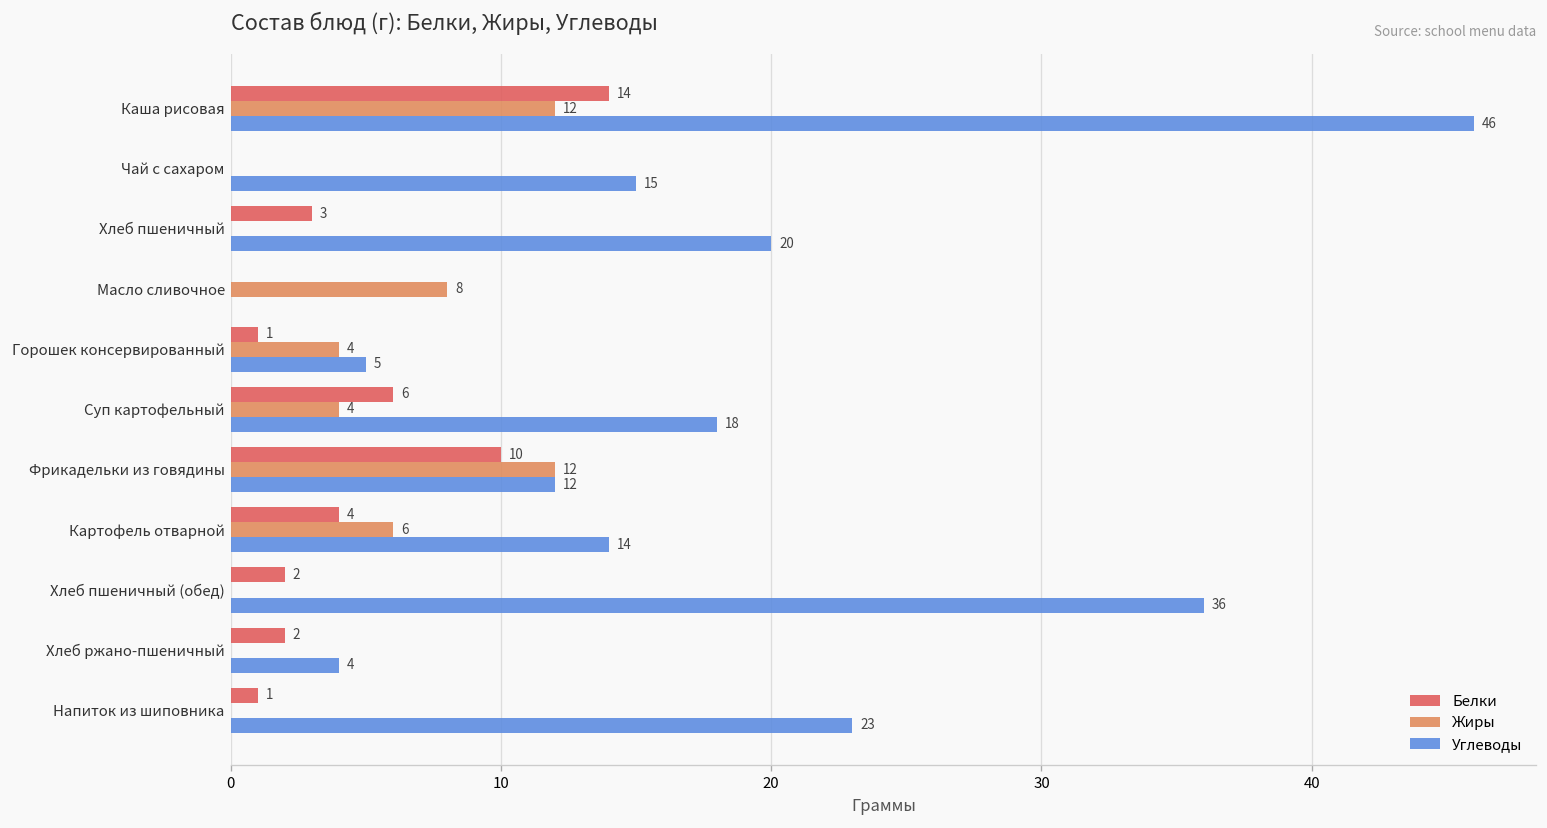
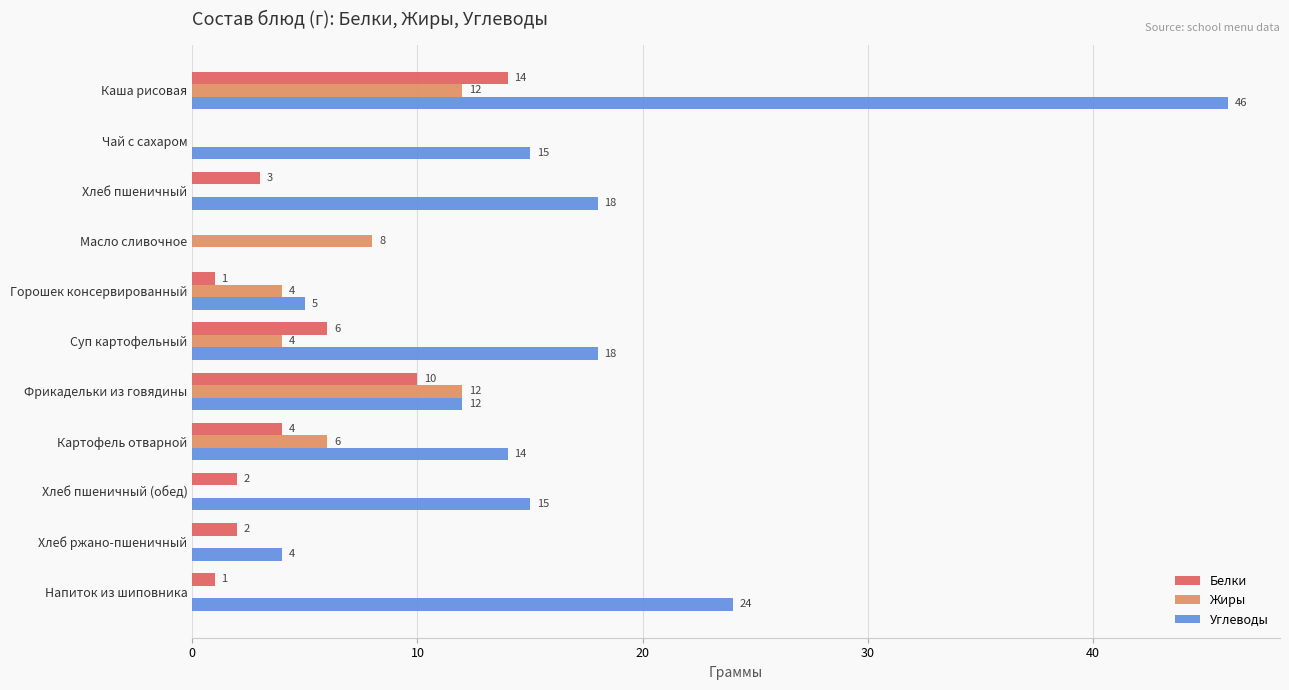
Углеводы, Хлеб пшеничный: 20 -> 18
Углеводы, Хлеб пшеничный (обед): 36 -> 15
Углеводы, Напиток из шиповника: 23 -> 24
